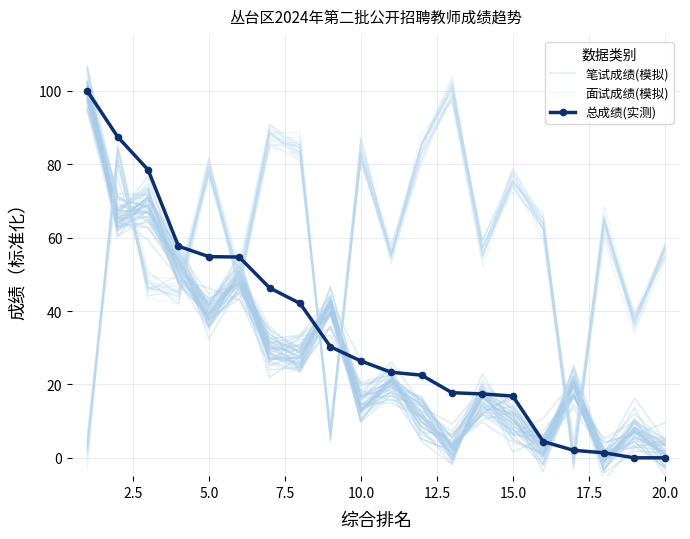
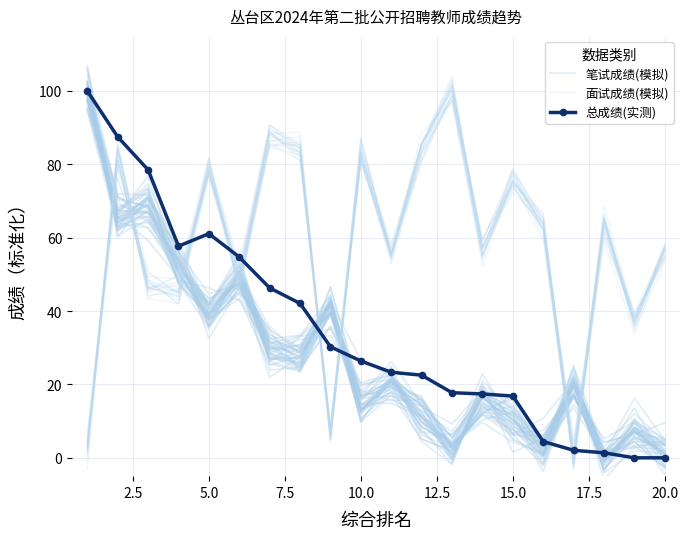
总成绩(实测), 5.0: 55 -> 61
